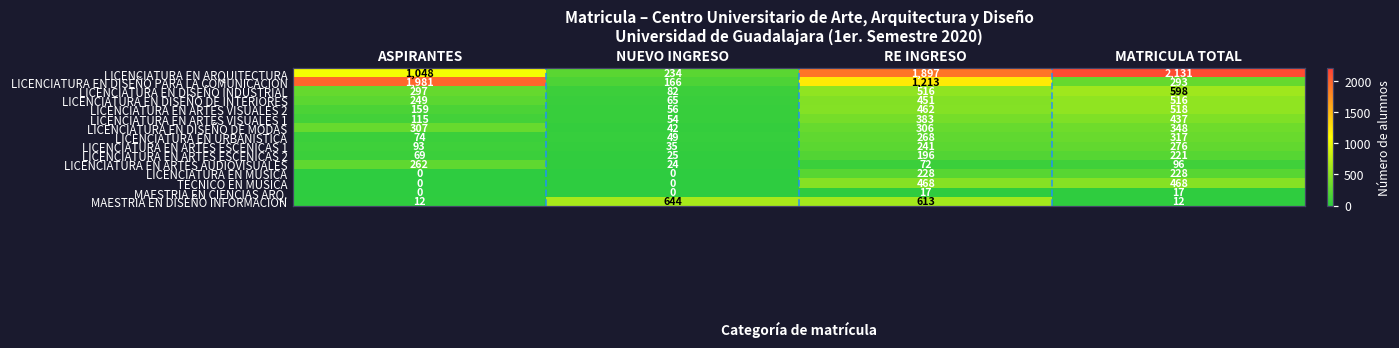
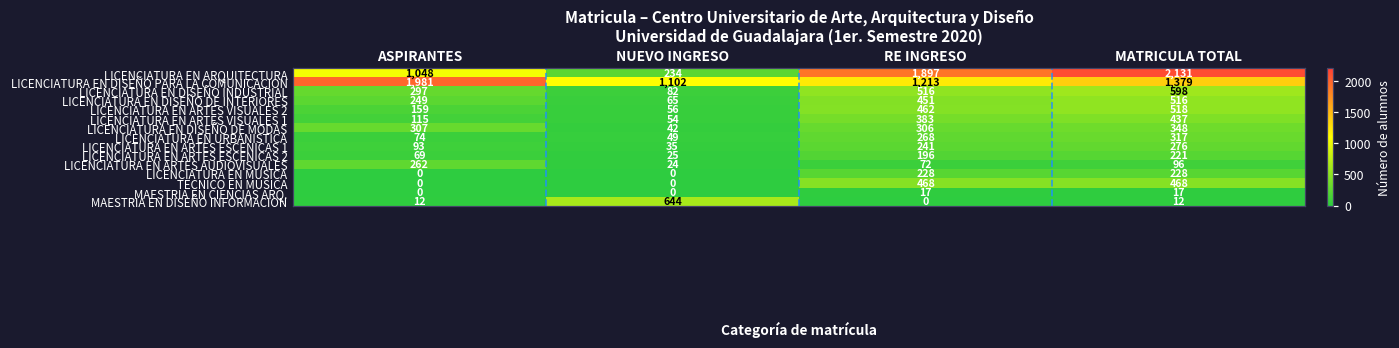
LICENCIATURA EN DISEÑO PARA LA COMUNICACION, NUEVO INGRESO: 166 -> 1,102
LICENCIATURA EN DISEÑO PARA LA COMUNICACION, MATRICULA TOTAL: 293 -> 1,379
MAESTRIA EN DISEÑO INFORMACION, RE INGRESO: 613 -> 0
